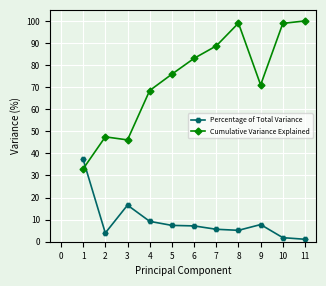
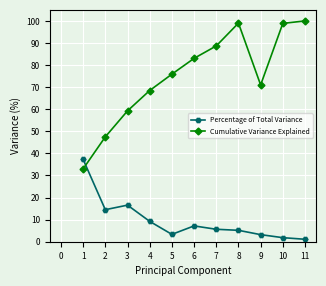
Percentage of Total Variance, 2: 4 -> 15
Cumulative Variance Explained, 3: 46 -> 59
Percentage of Total Variance, 5: 7 -> 3
Percentage of Total Variance, 9: 8 -> 3
